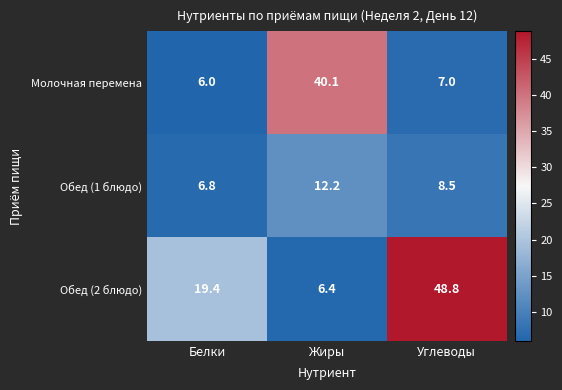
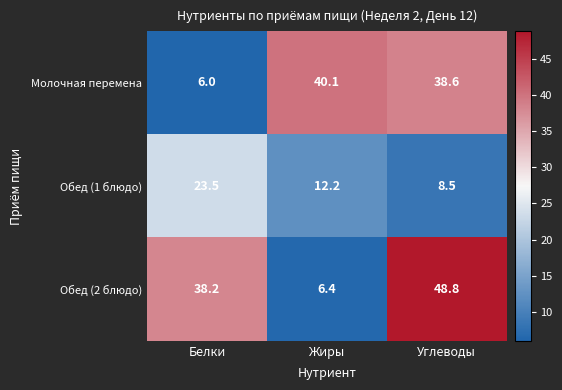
Молочная перемена, Углеводы: 7.0 -> 38.6
Обед (1 блюдо), Белки: 6.8 -> 23.5
Обед (2 блюдо), Белки: 19.4 -> 38.2
